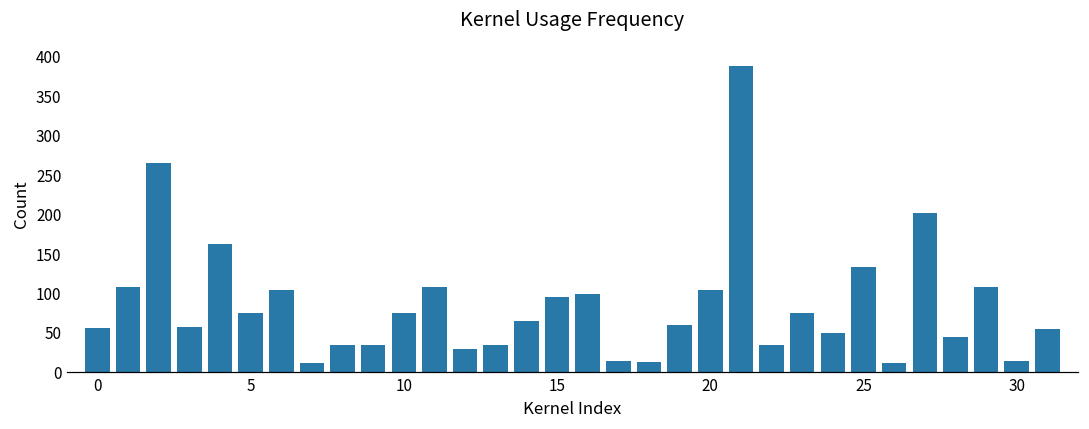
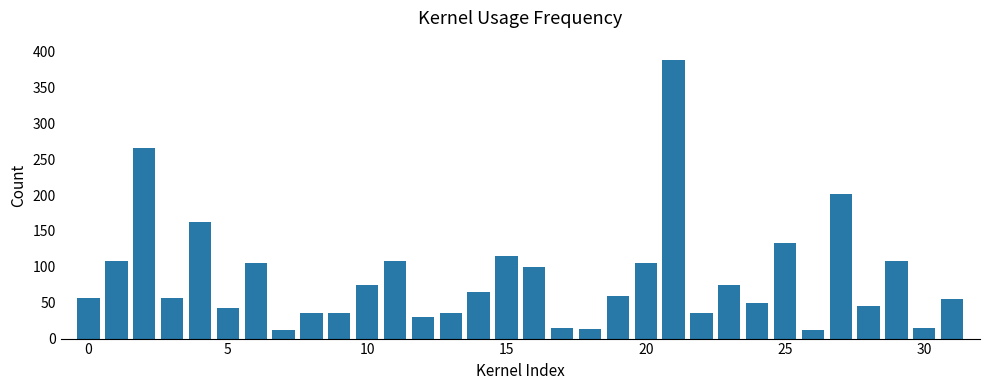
5: 80 -> 40
15: 100 -> 120
